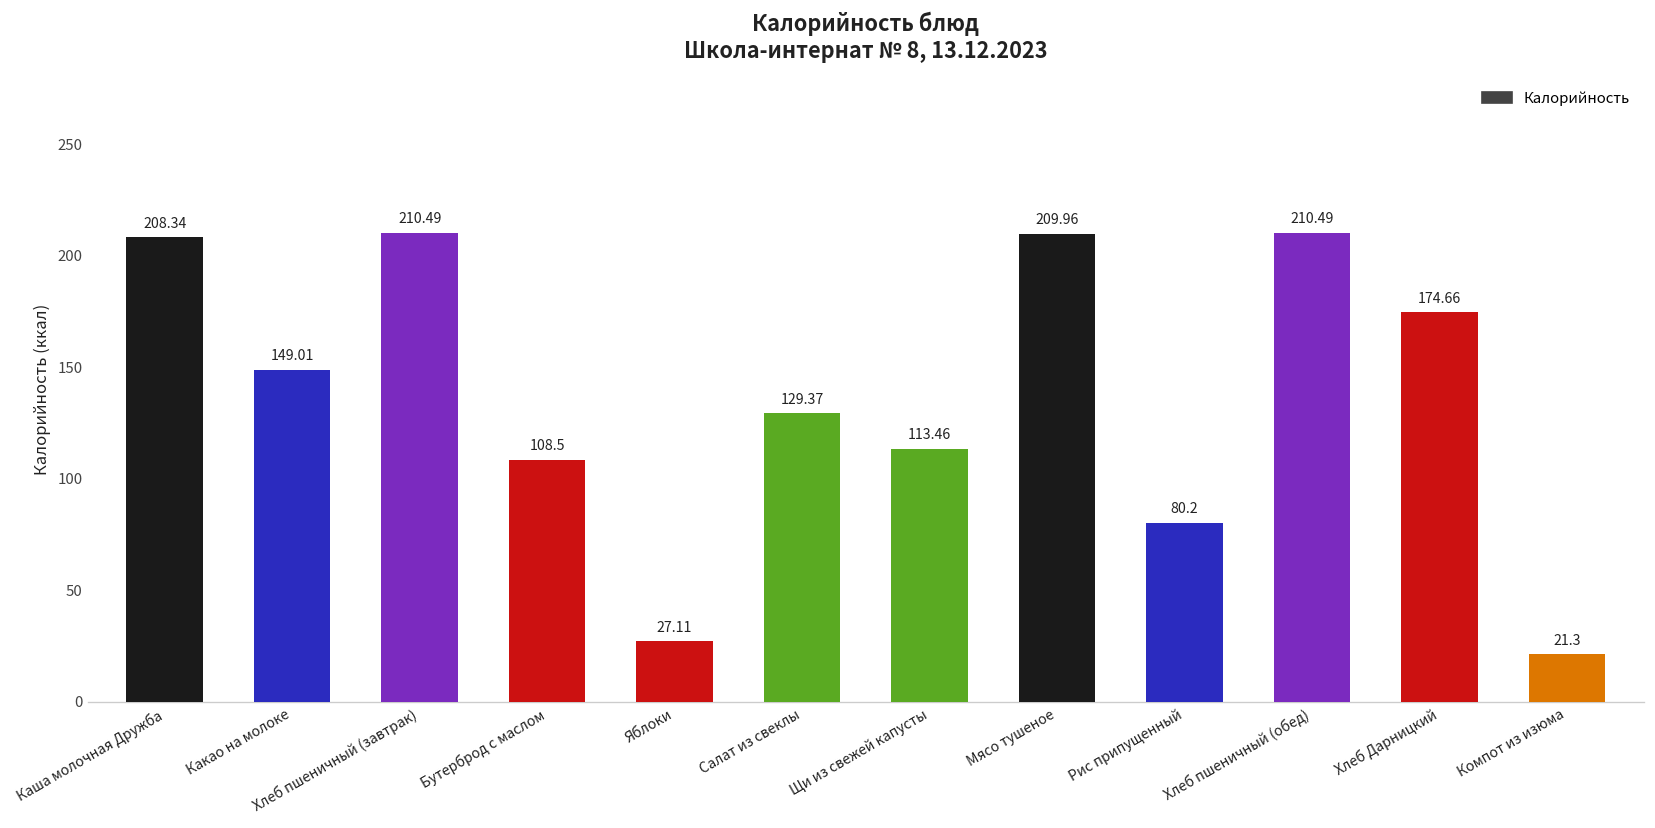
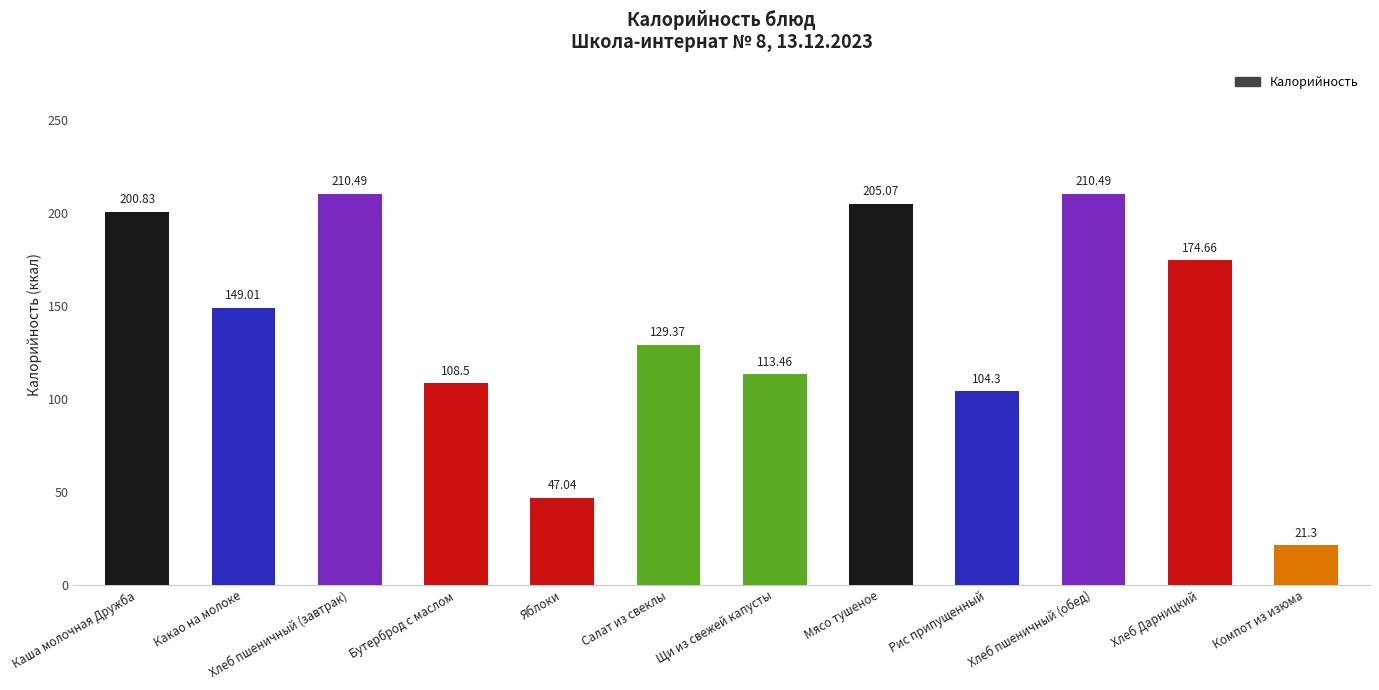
Каша молочная Дружба: 208.34 -> 200.83
Яблоки: 27.11 -> 47.04
Мясо тушеное: 209.96 -> 205.07
Рис припущенный: 80.2 -> 104.3
